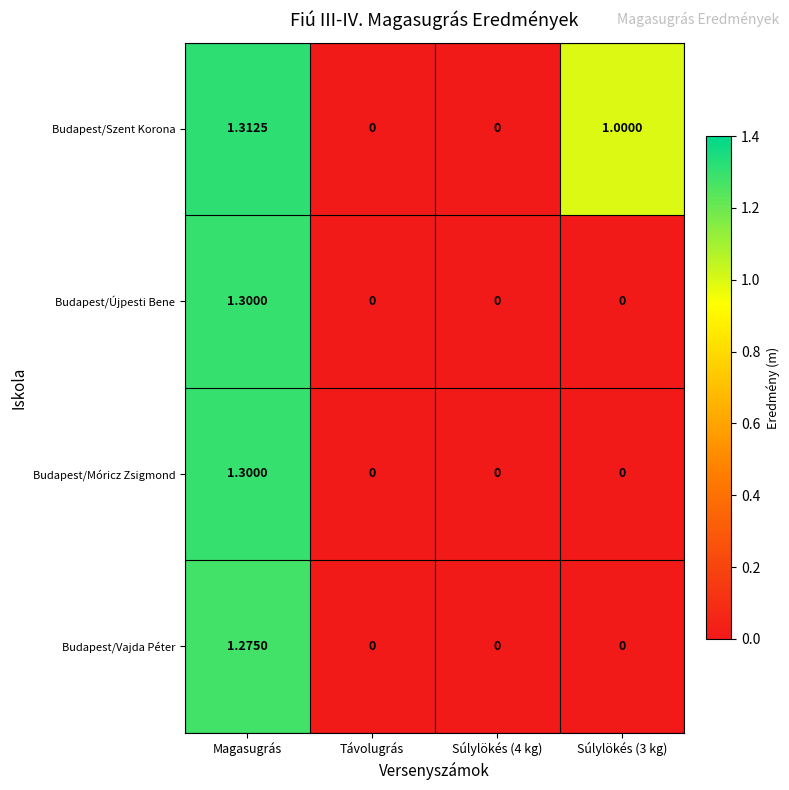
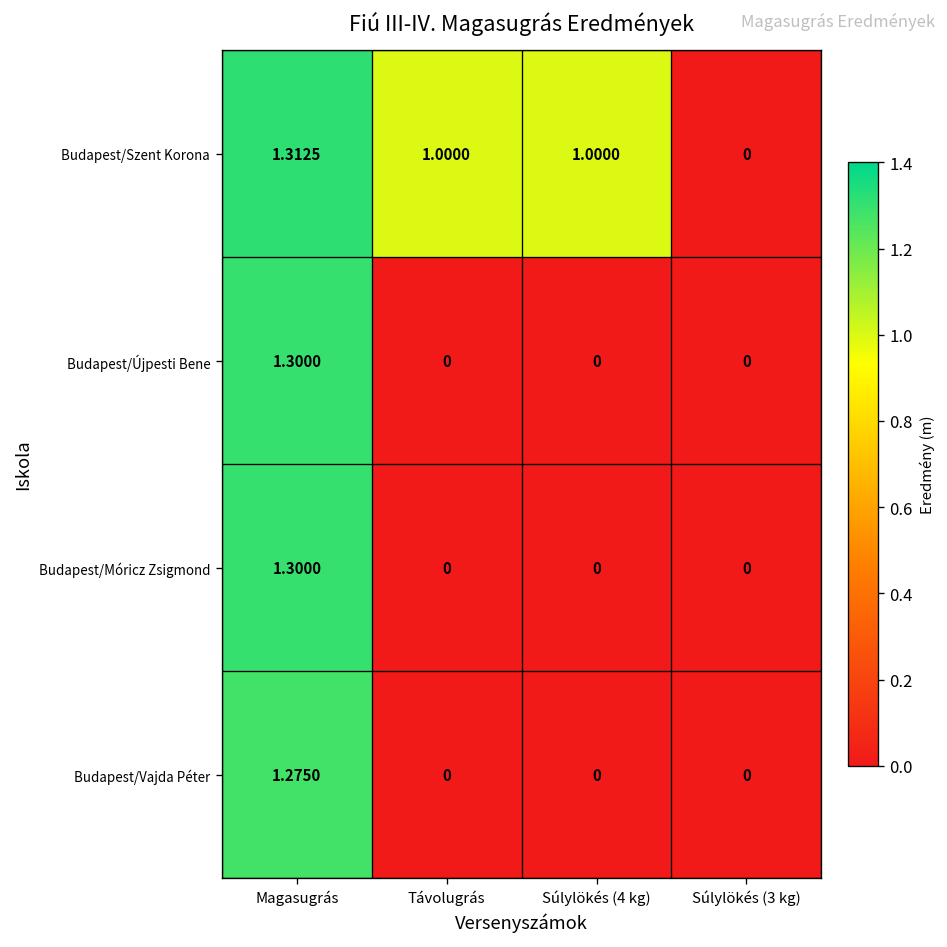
Budapest/Szent Korona, Távolugrás: 0 -> 1.0000
Budapest/Szent Korona, Súlylökés (4 kg): 0 -> 1.0000
Budapest/Szent Korona, Súlylökés (3 kg): 1.0000 -> 0
